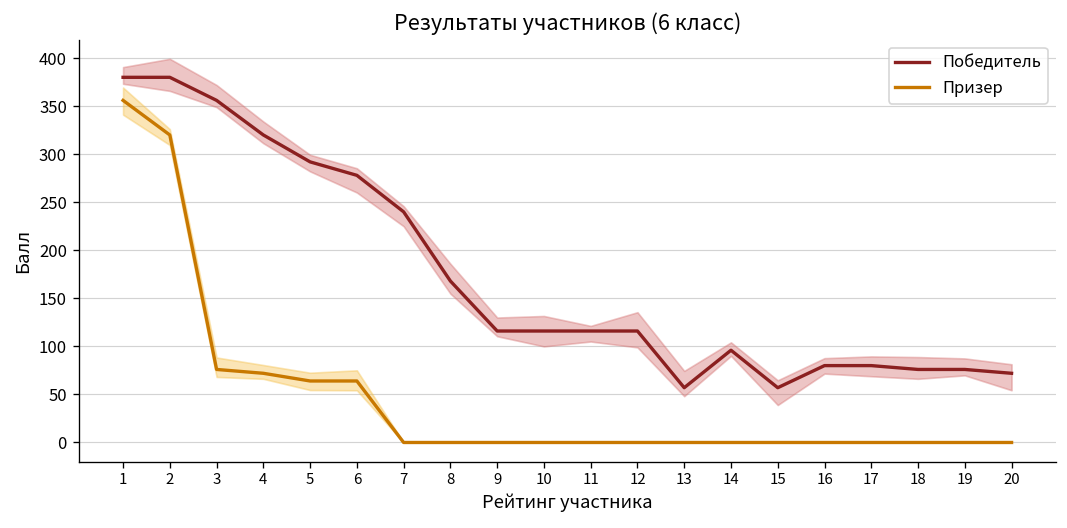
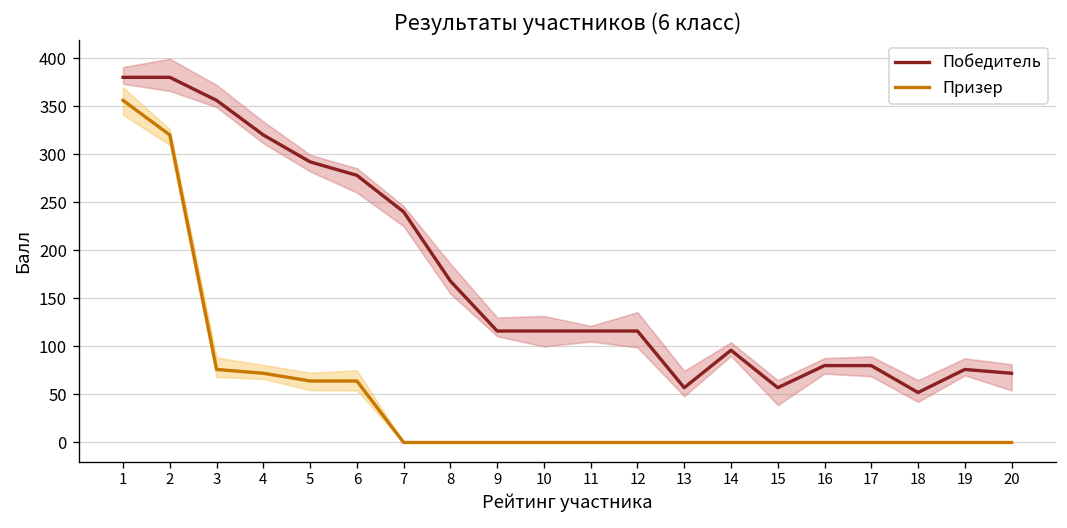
Победитель, 18: 80 -> 50
